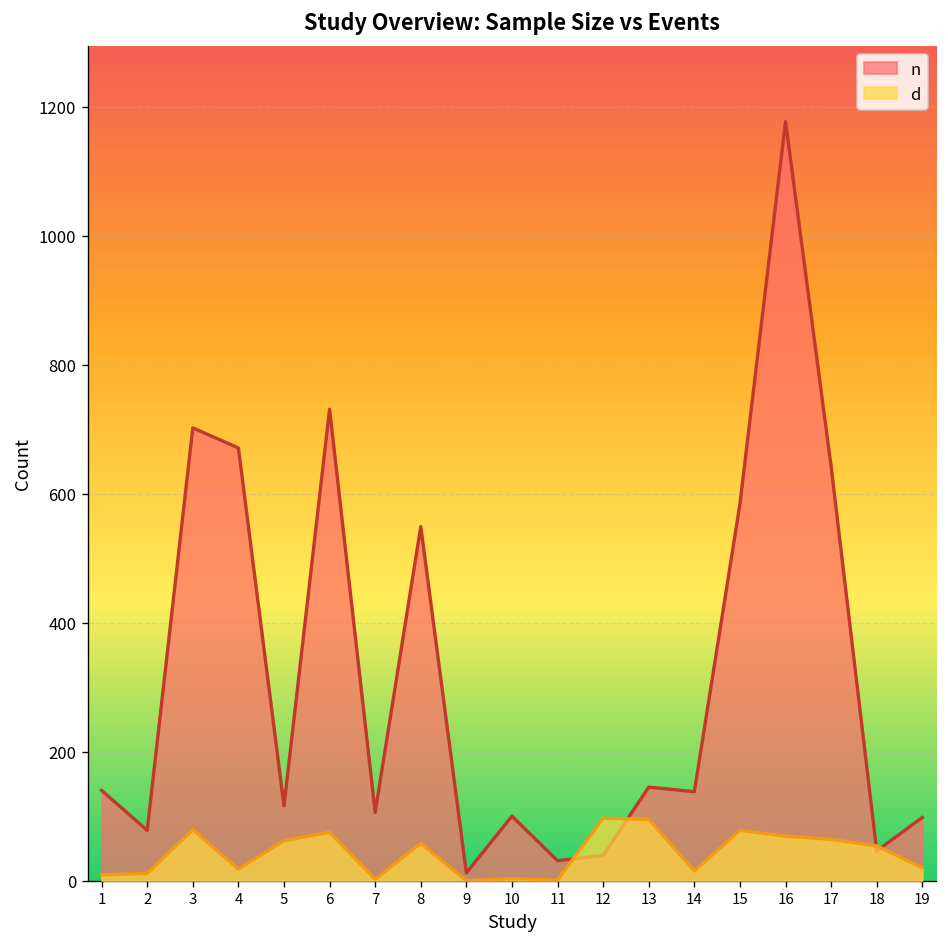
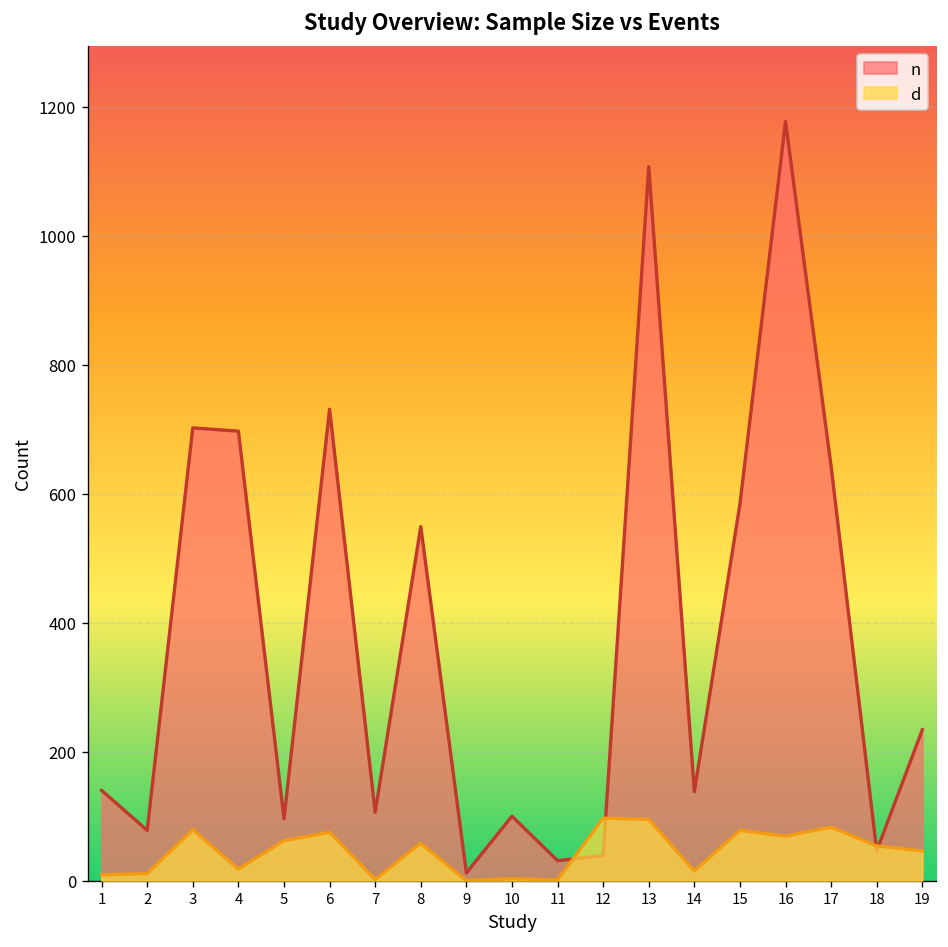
n, 4: 670 -> 700
n, 5: 120 -> 100
n, 13: 150 -> 1110
d, 17: 60 -> 80
n, 19: 100 -> 230
d, 19: 20 -> 50
